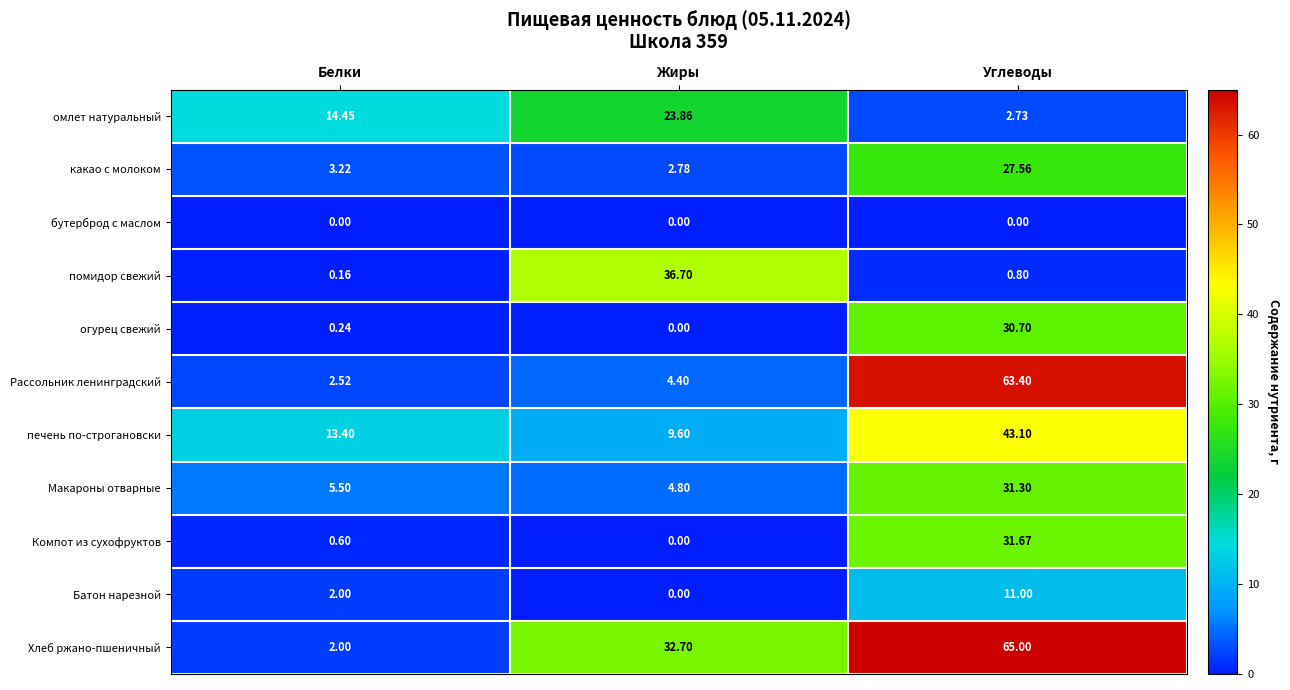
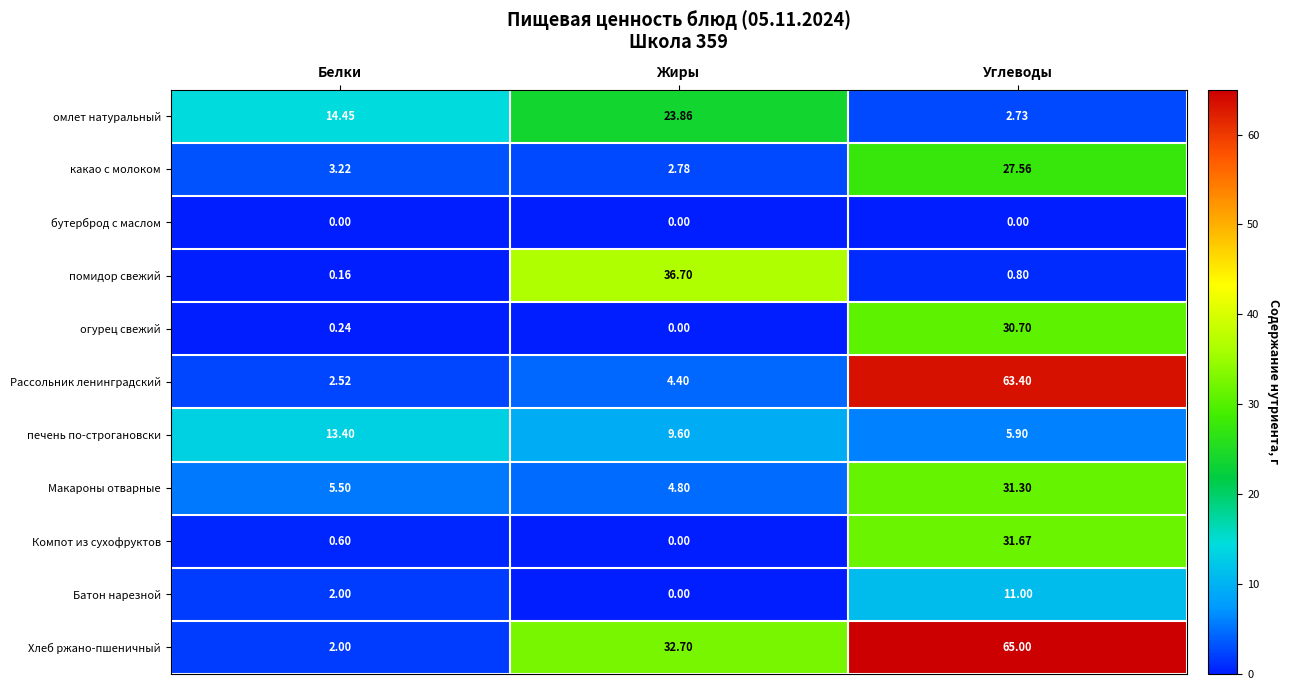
печень по-строгановски, Углеводы: 43.10 -> 5.90
